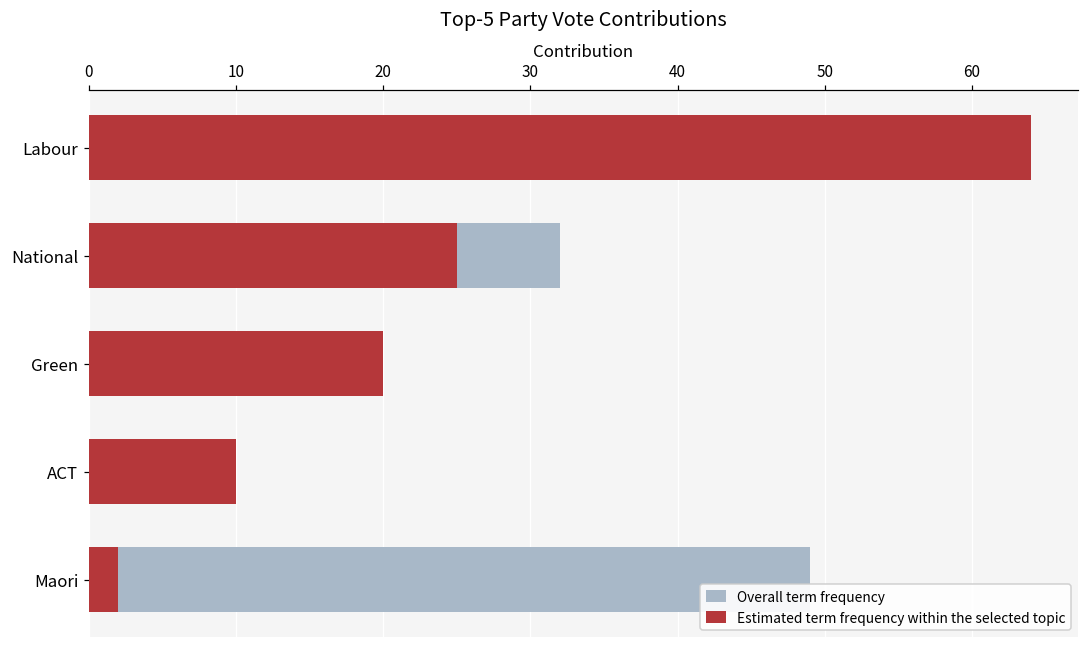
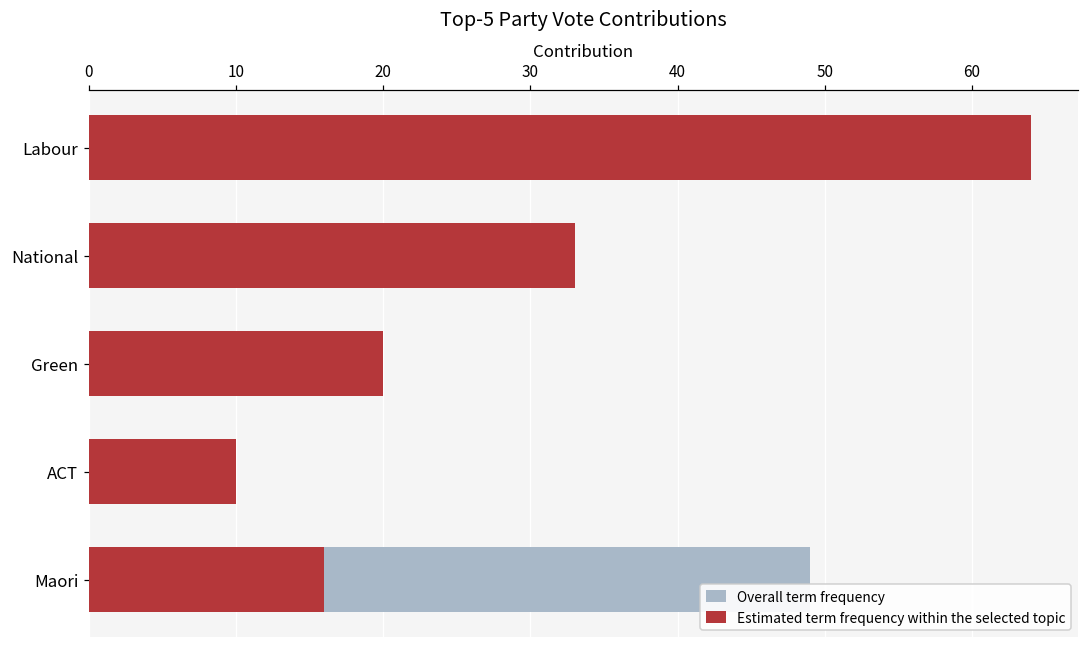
Estimated term frequency within the selected topic, National: 25 -> 33
Estimated term frequency within the selected topic, Maori: 2 -> 16
